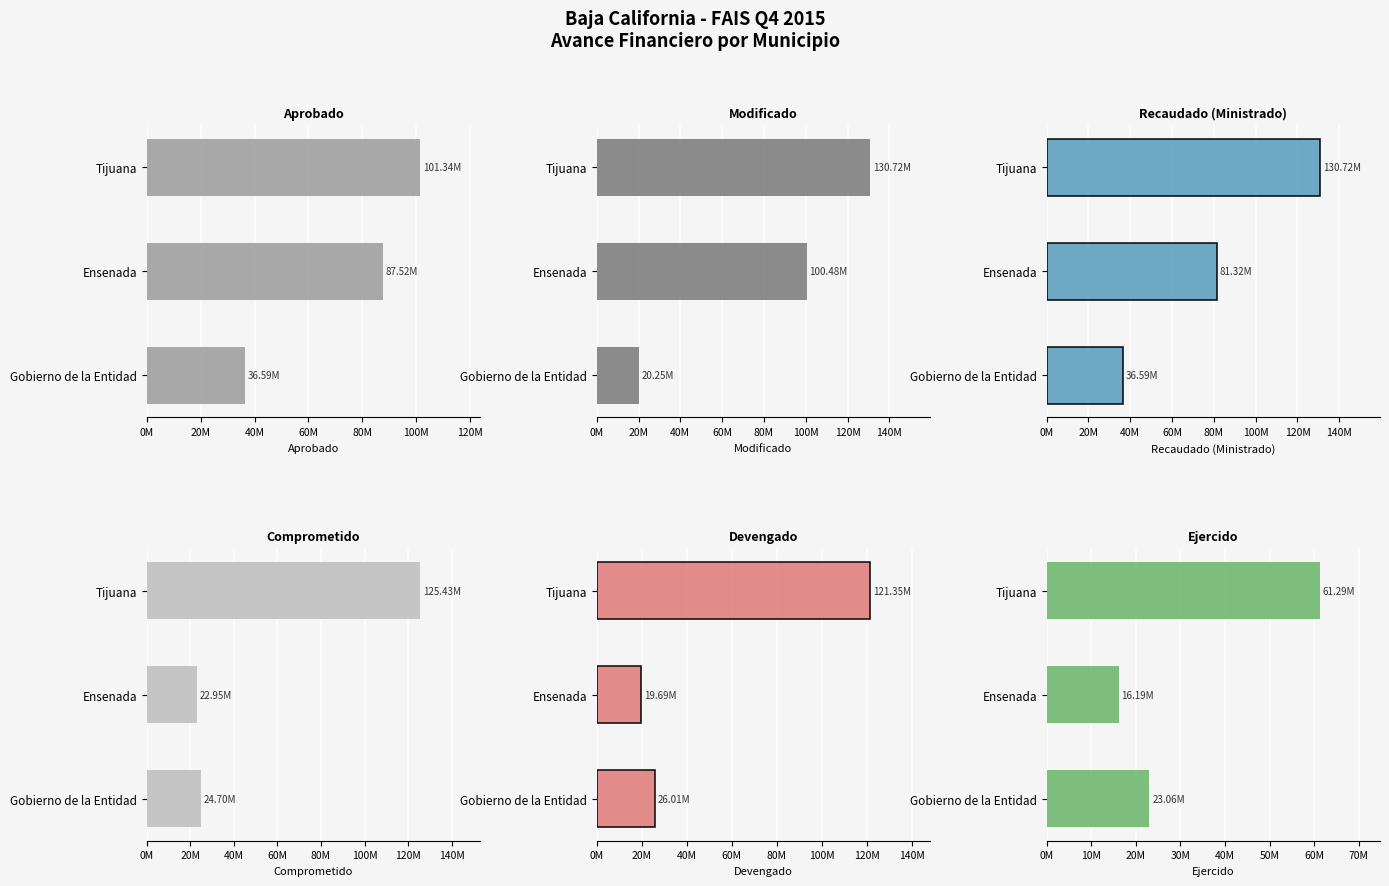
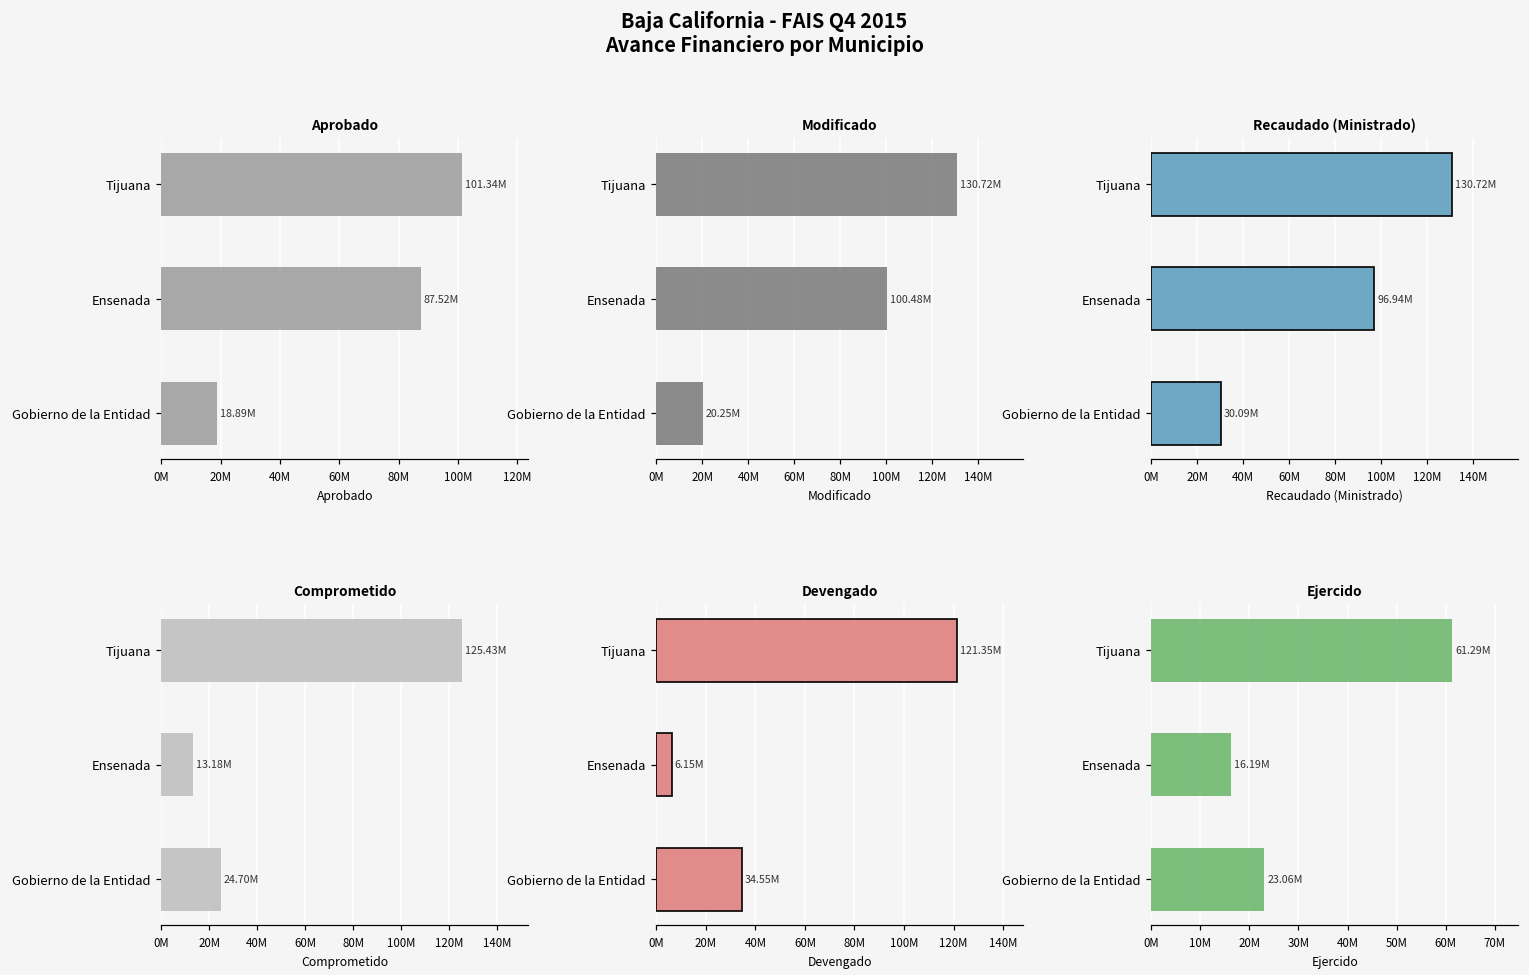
Aprobado, Gobierno de la Entidad: 36.59M -> 18.89M
Recaudado (Ministrado), Ensenada: 81.32M -> 96.94M
Recaudado (Ministrado), Gobierno de la Entidad: 36.59M -> 30.09M
Comprometido, Ensenada: 22.95M -> 13.18M
Devengado, Ensenada: 19.69M -> 6.15M
Devengado, Gobierno de la Entidad: 26.01M -> 34.55M
